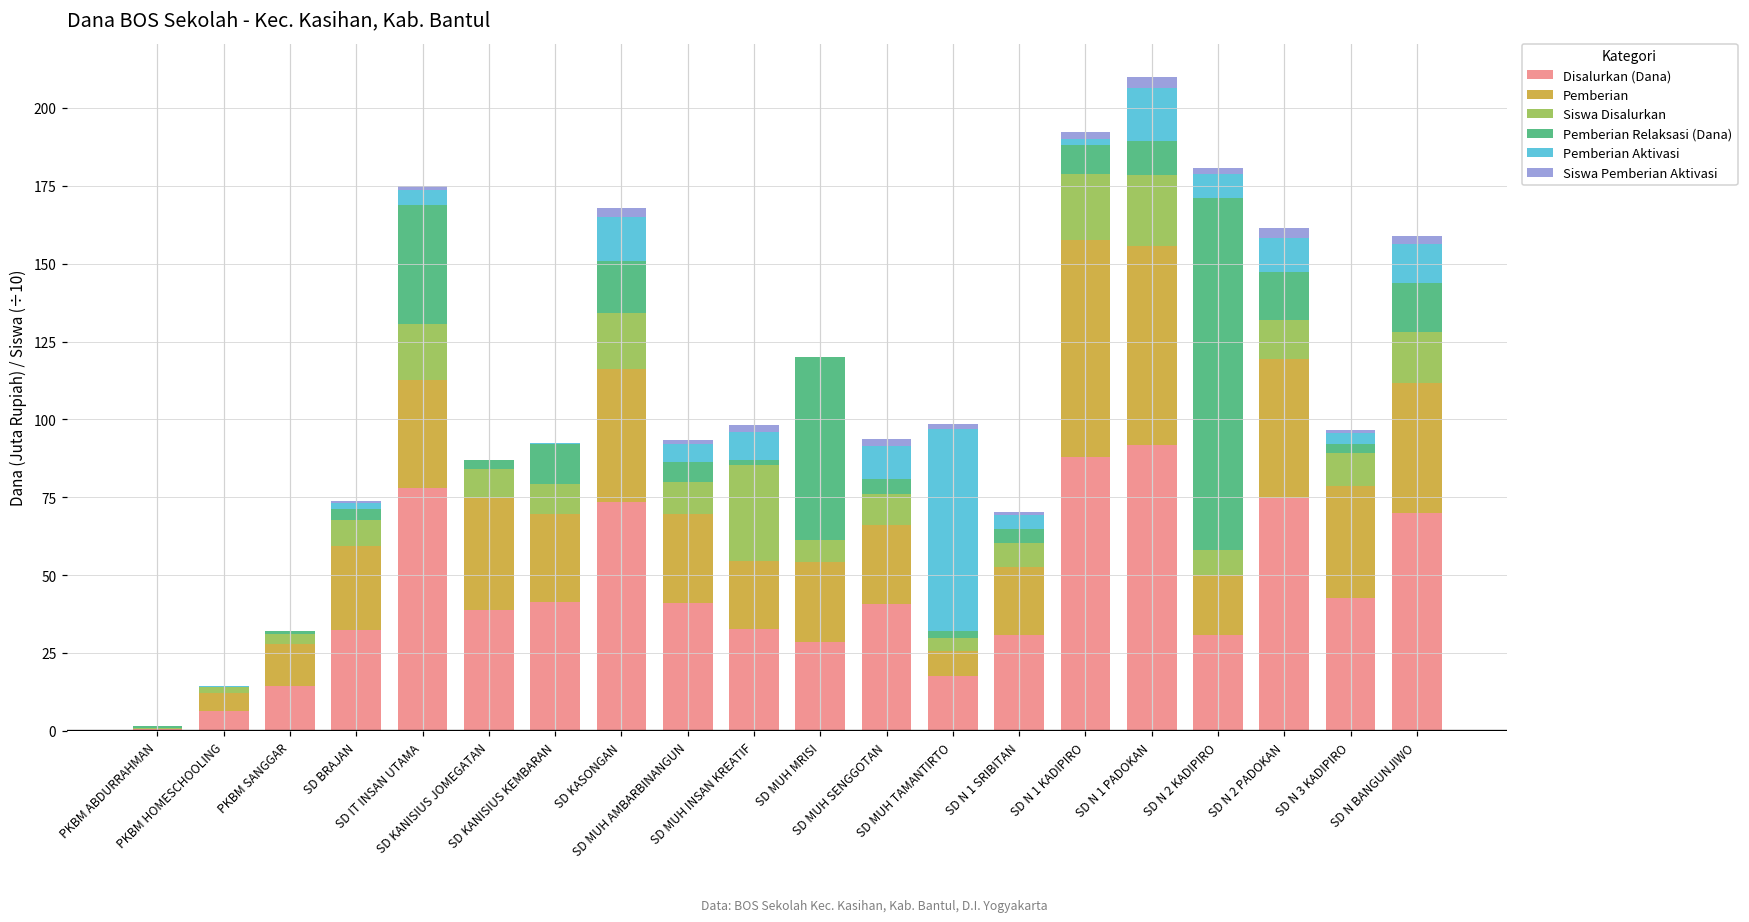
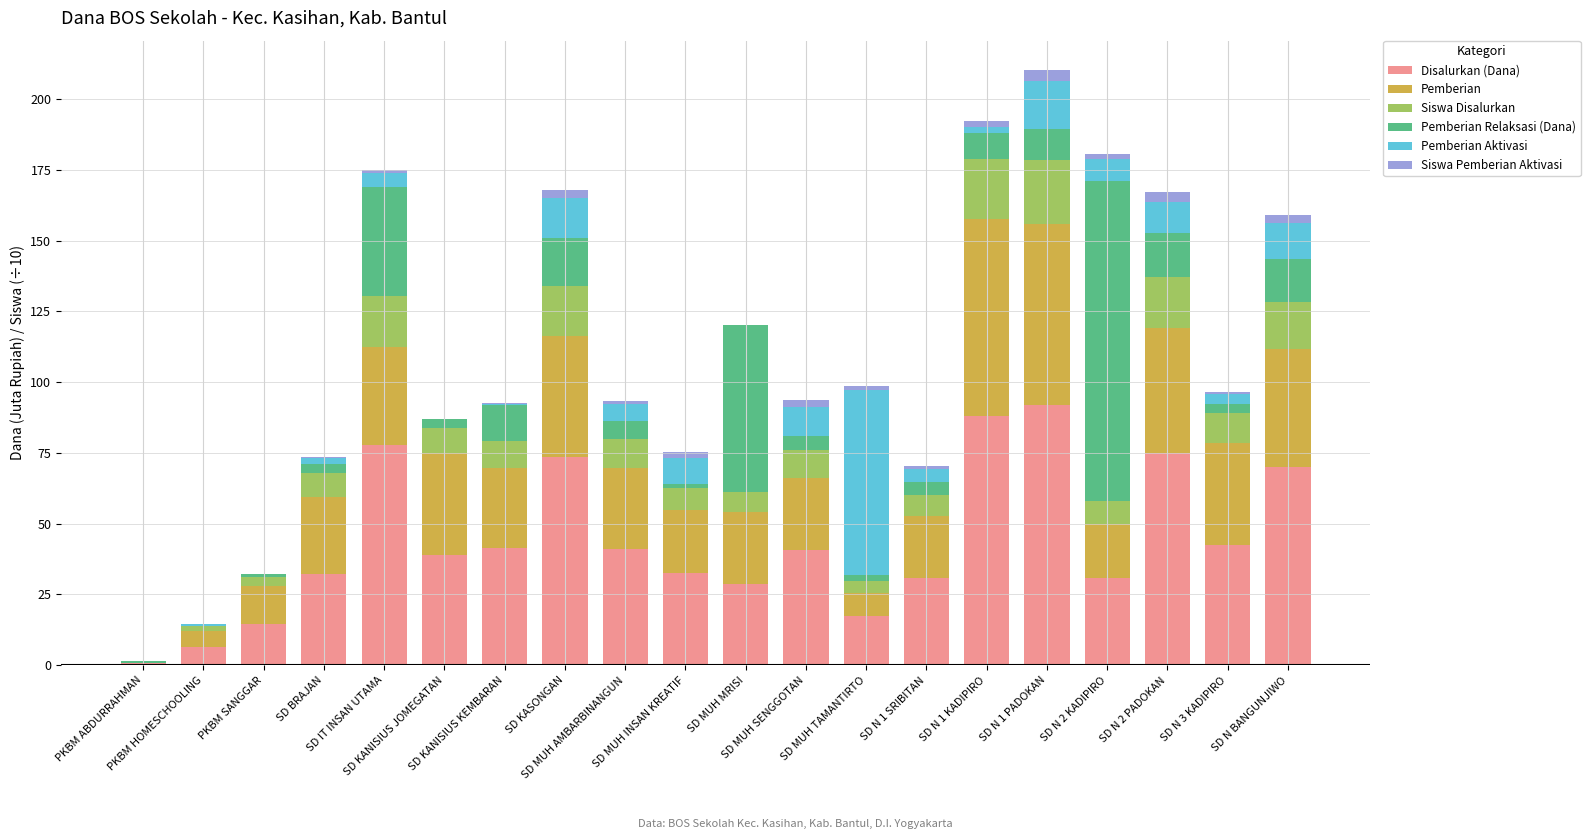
Siswa Disalurkan, SD MUH INSAN KREATIF: 31 -> 8
Siswa Disalurkan, SD N 2 PADOKAN: 13 -> 18
